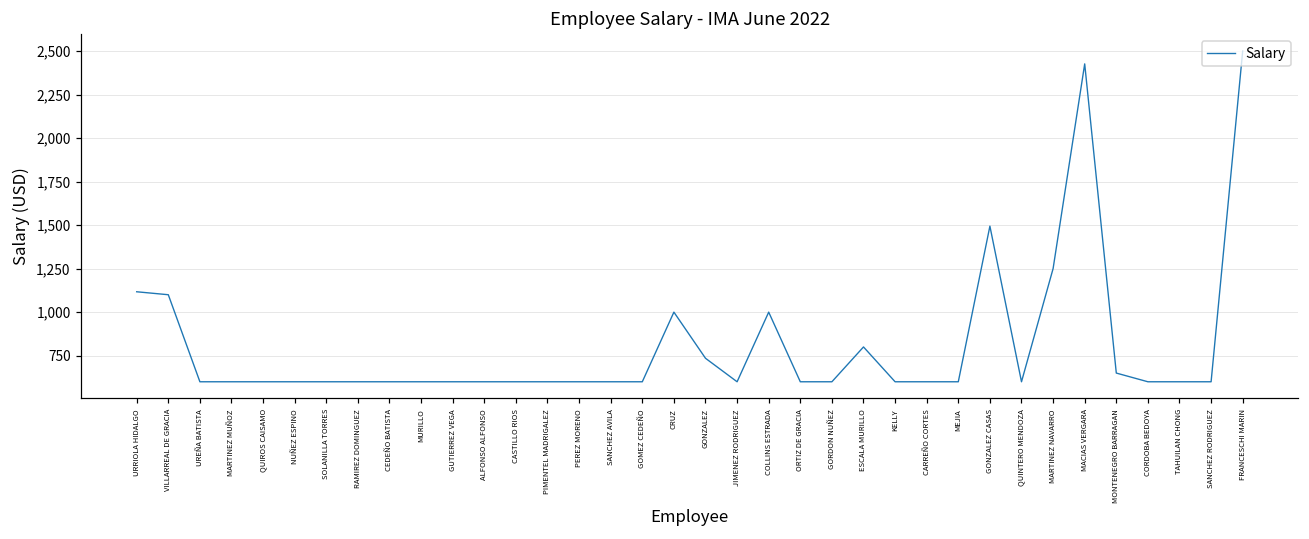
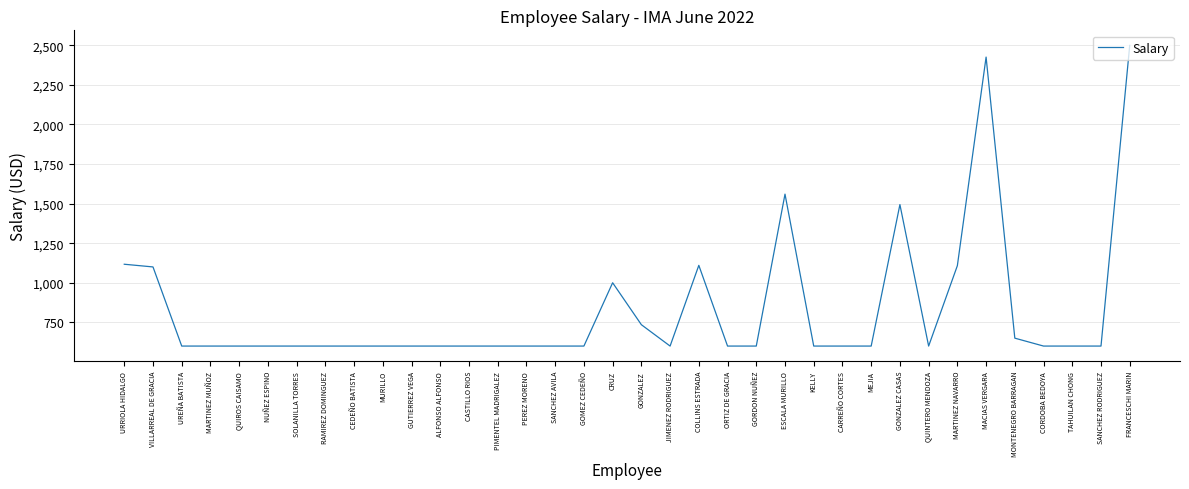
COLLINS ESTRADA: 1,000 -> 1,110
ESCALA MURILLO: 800 -> 1,560
MARTINEZ NAVARRO: 1,250 -> 1,110
